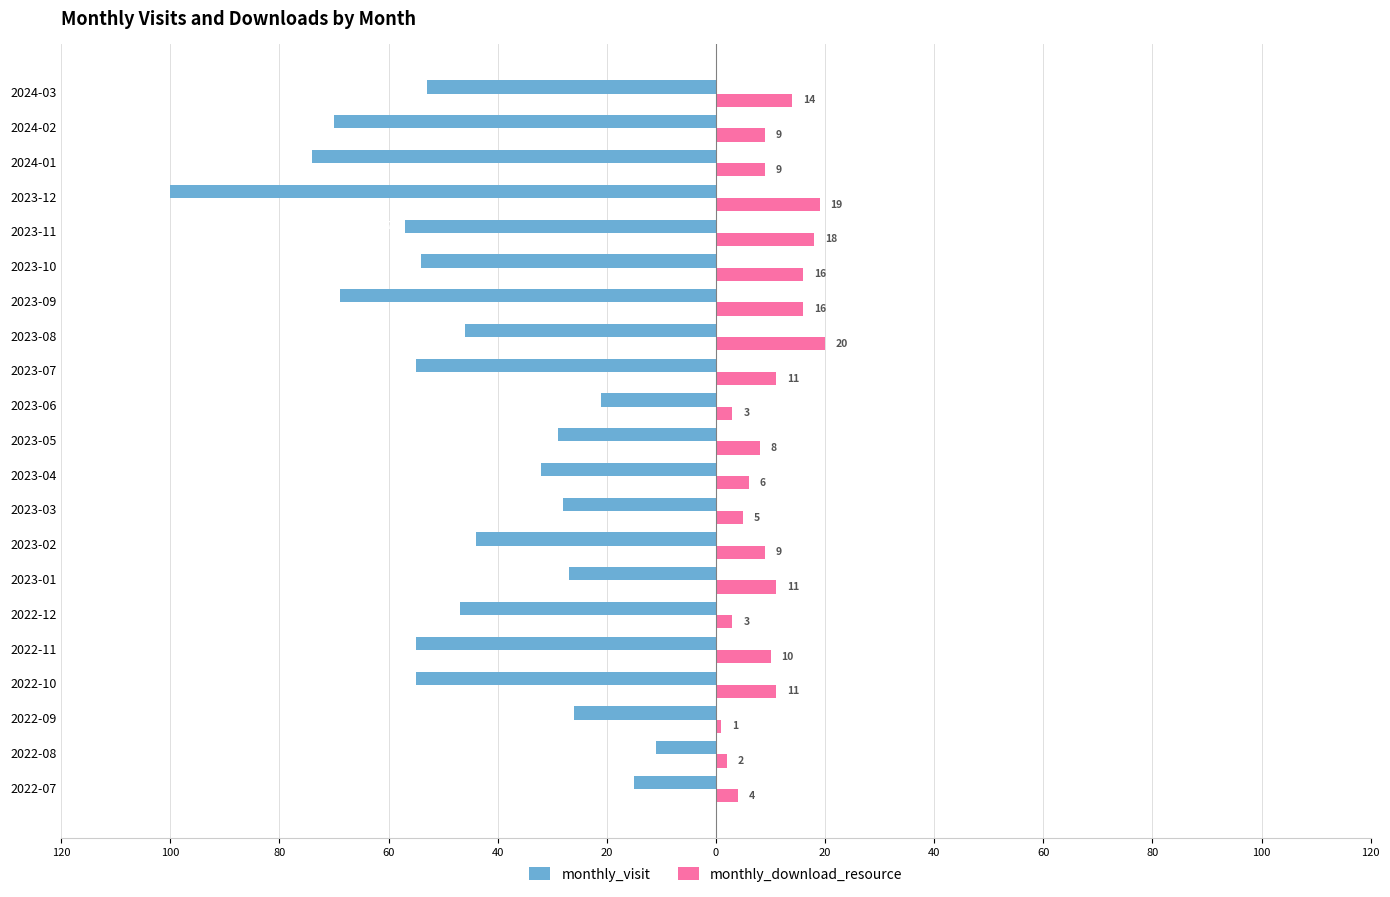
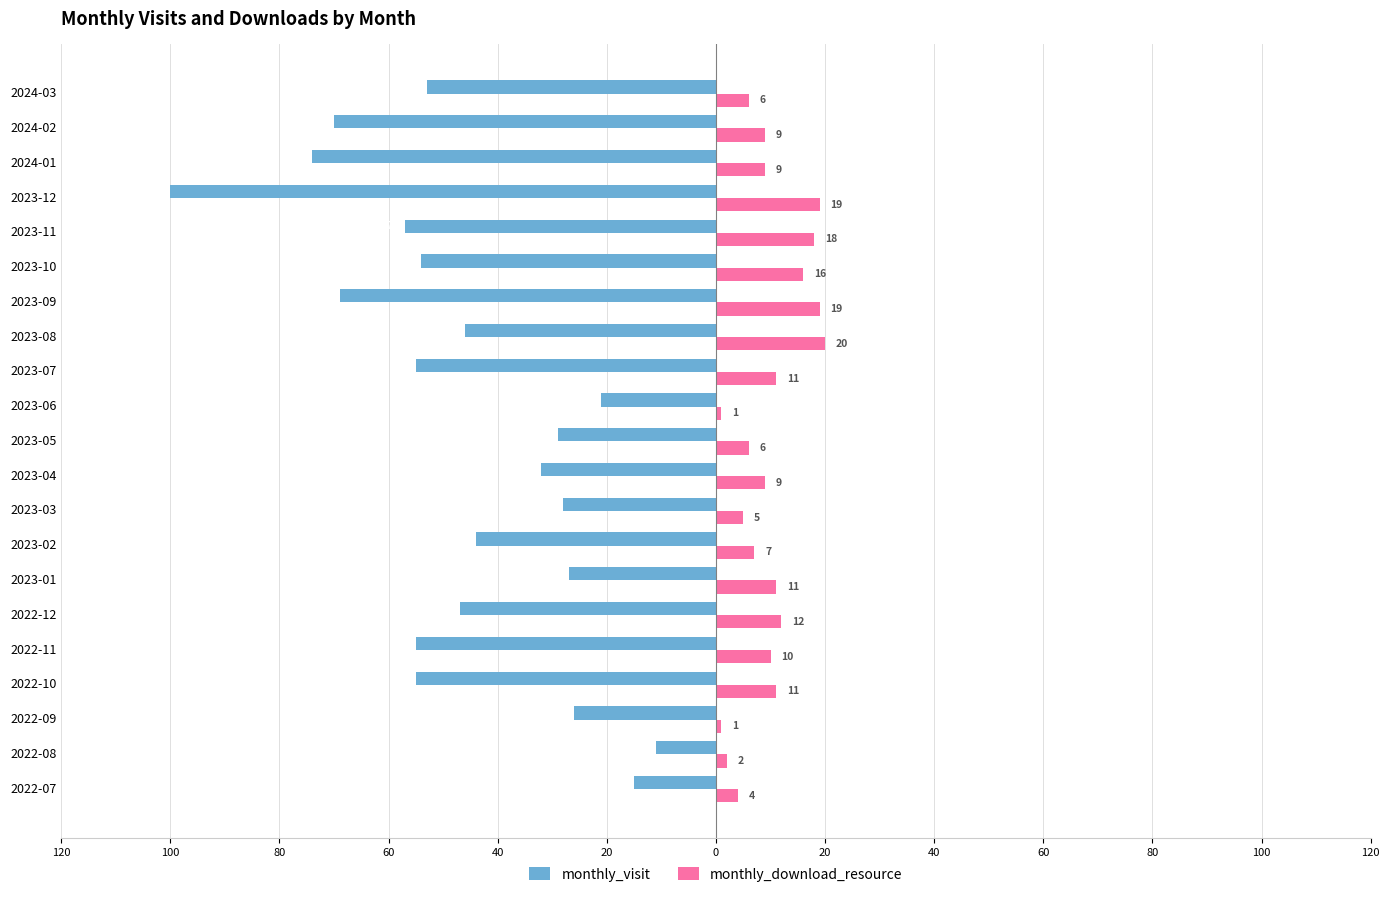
monthly_download_resource, 2024-03: 14 -> 6
monthly_download_resource, 2023-09: 16 -> 19
monthly_download_resource, 2023-06: 3 -> 1
monthly_download_resource, 2023-05: 8 -> 6
monthly_download_resource, 2023-04: 6 -> 9
monthly_download_resource, 2023-02: 9 -> 7
monthly_download_resource, 2022-12: 3 -> 12
